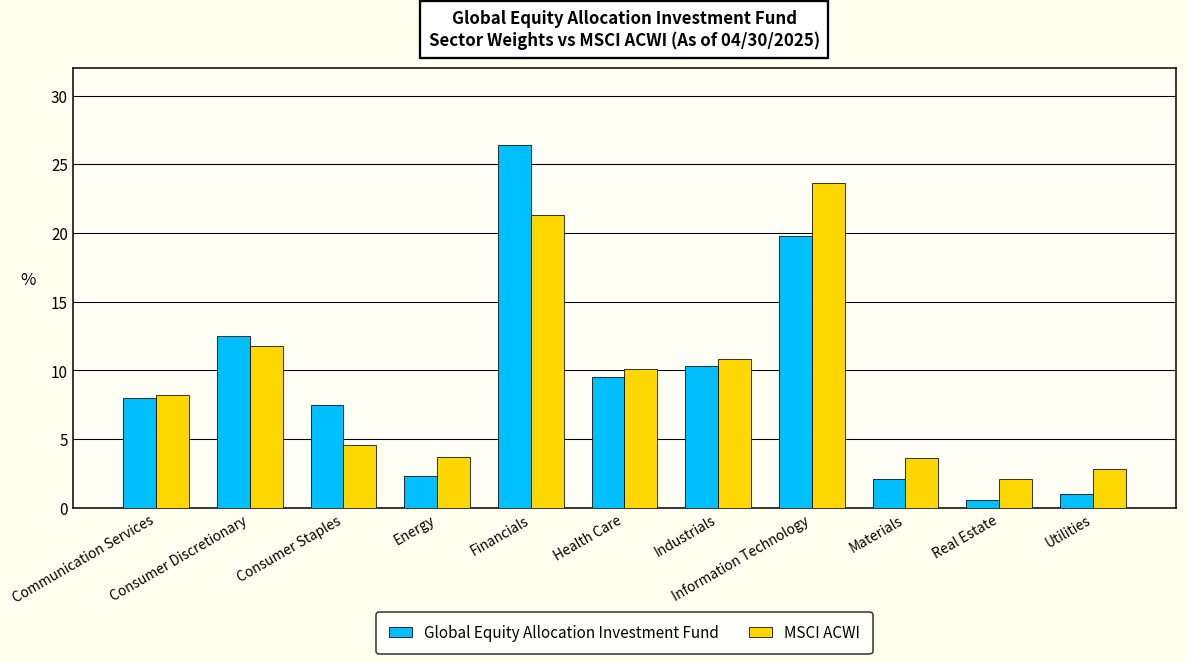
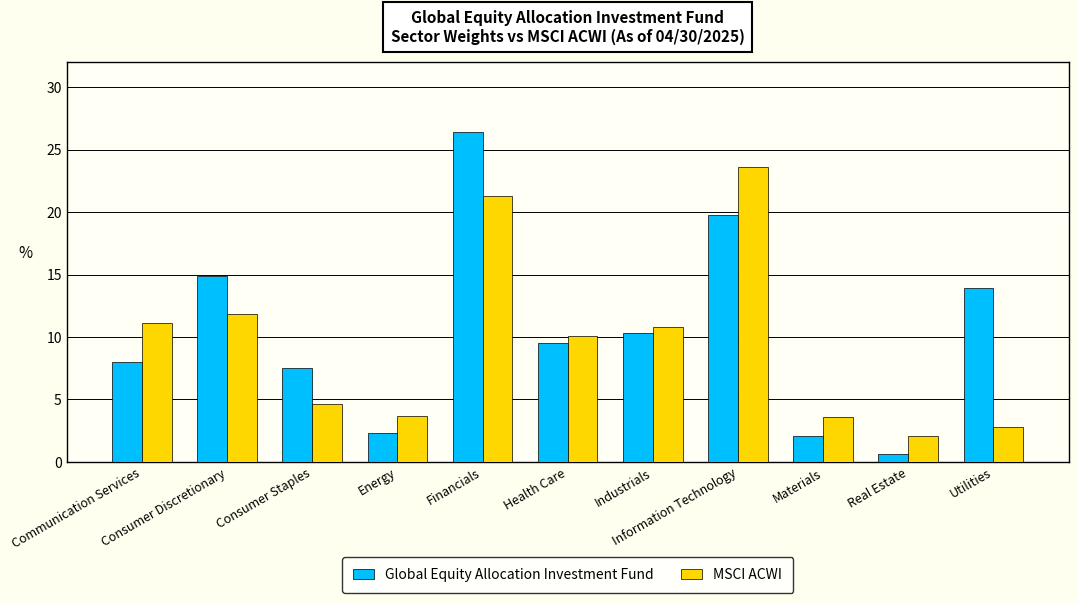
MSCI ACWI, Communication Services: 8.2 -> 11.1
Global Equity Allocation Investment Fund, Consumer Discretionary: 12.5 -> 14.9
Global Equity Allocation Investment Fund, Utilities: 1.0 -> 13.9
